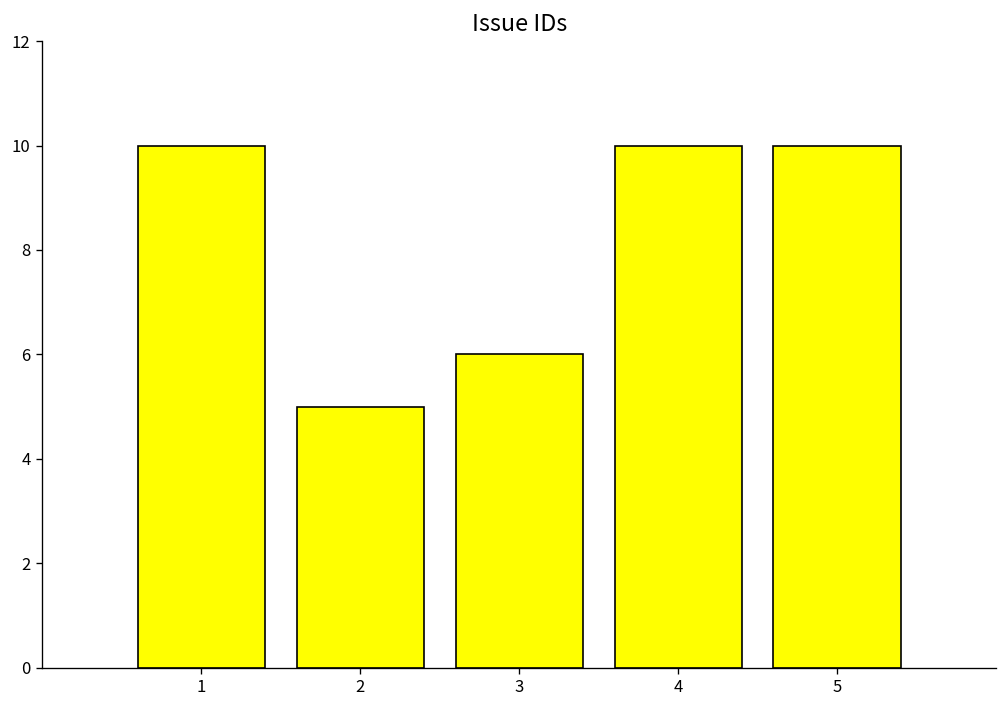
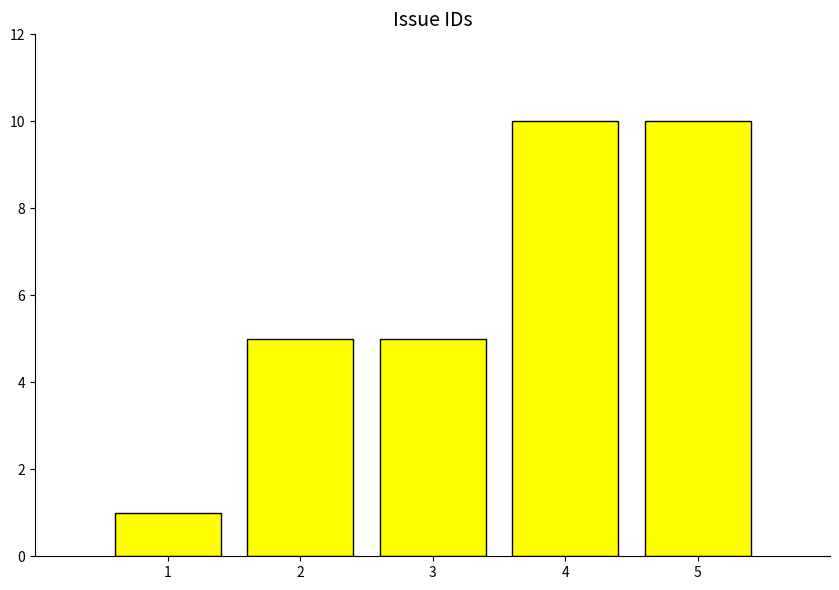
1: 10 -> 1
3: 6 -> 5
